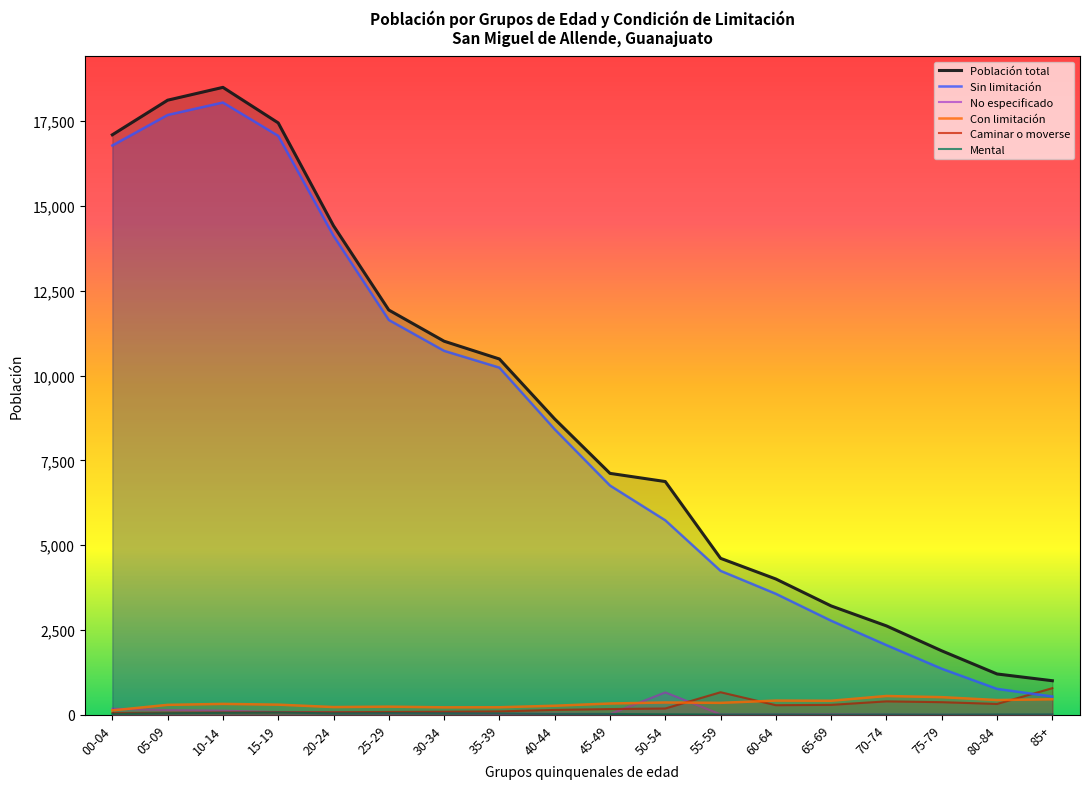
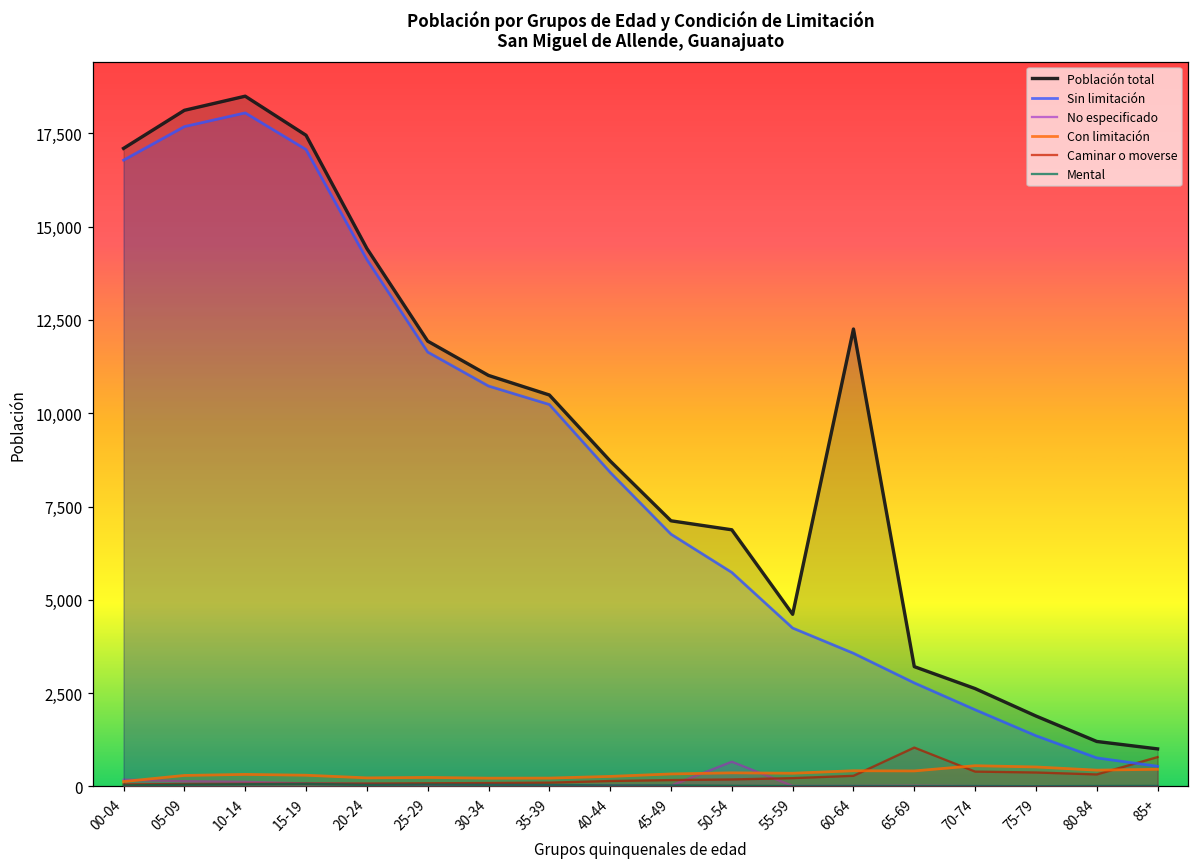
Caminar o moverse, 55-59: 700 -> 200
Población total, 60-64: 4,000 -> 12,300
Caminar o moverse, 65-69: 300 -> 1,000
